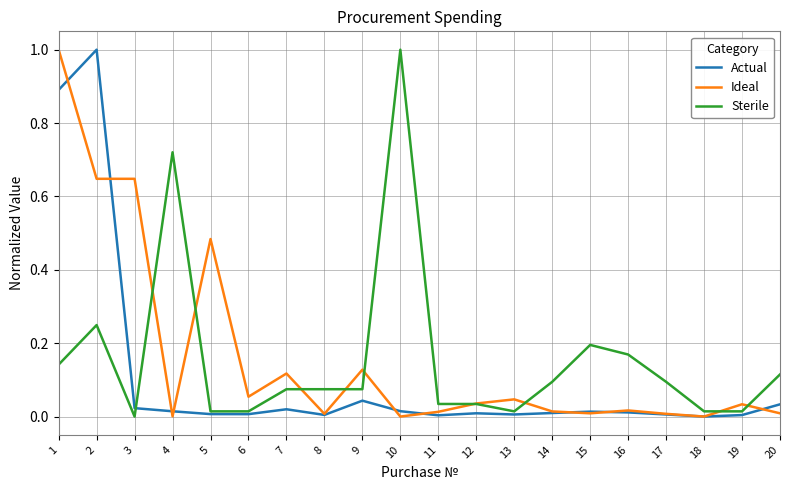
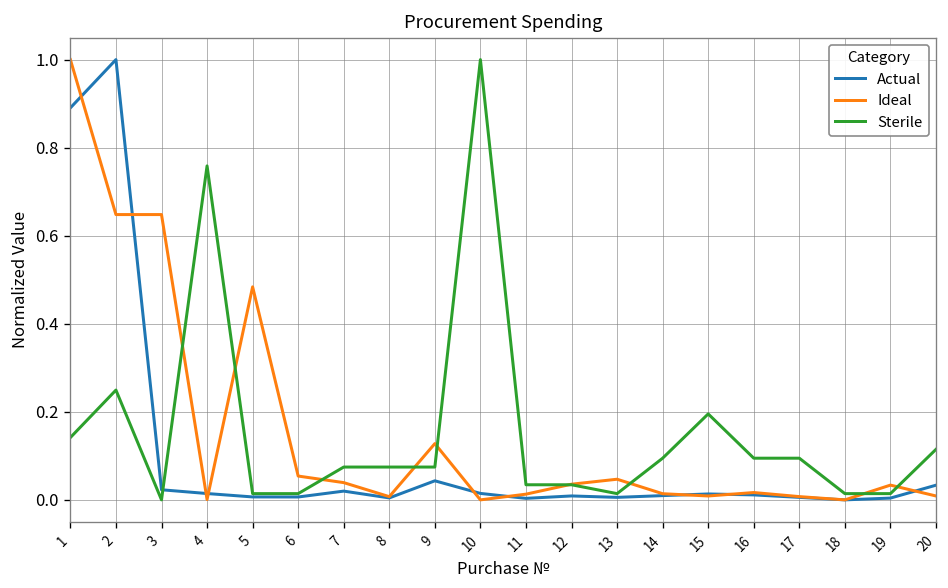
Sterile, 4: 0.72 -> 0.76
Ideal, 7: 0.12 -> 0.04
Sterile, 16: 0.17 -> 0.09
